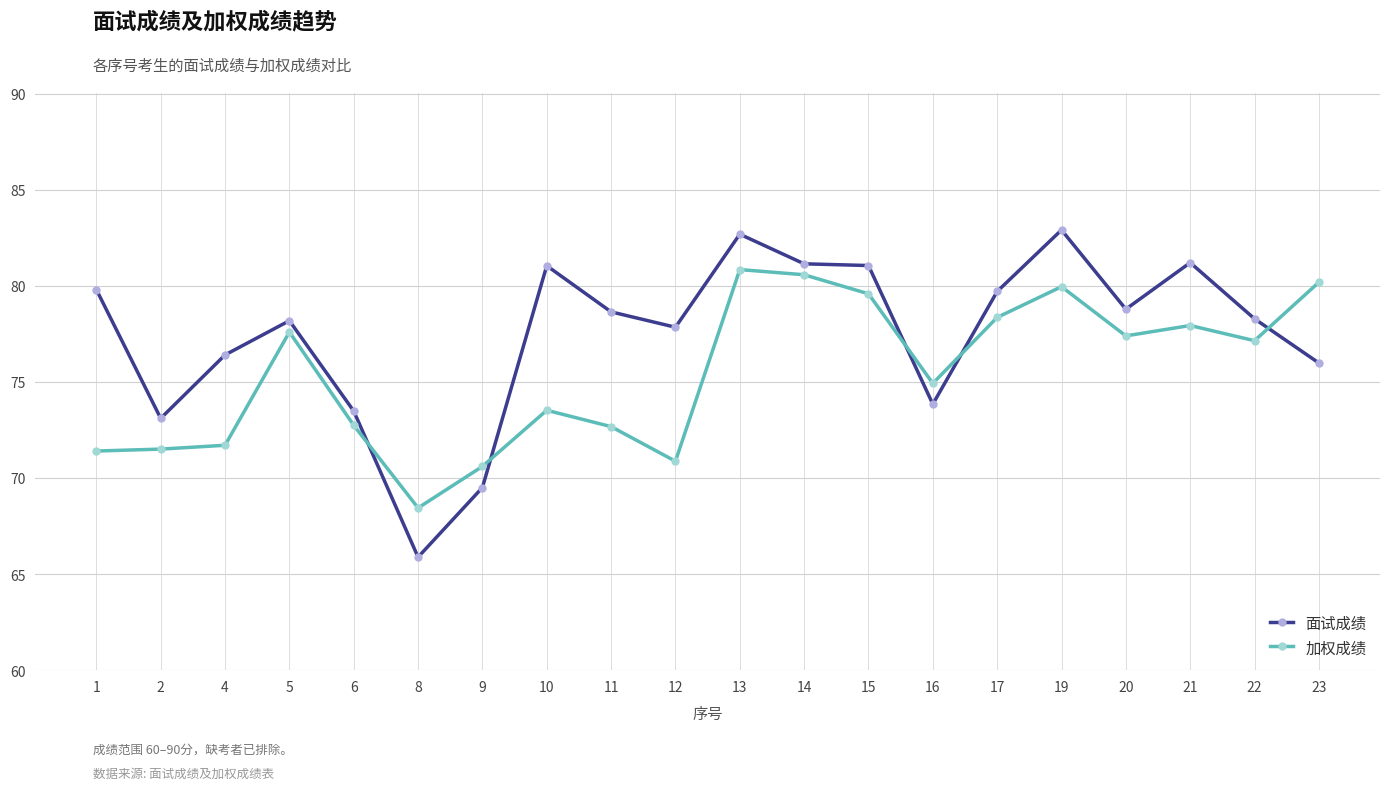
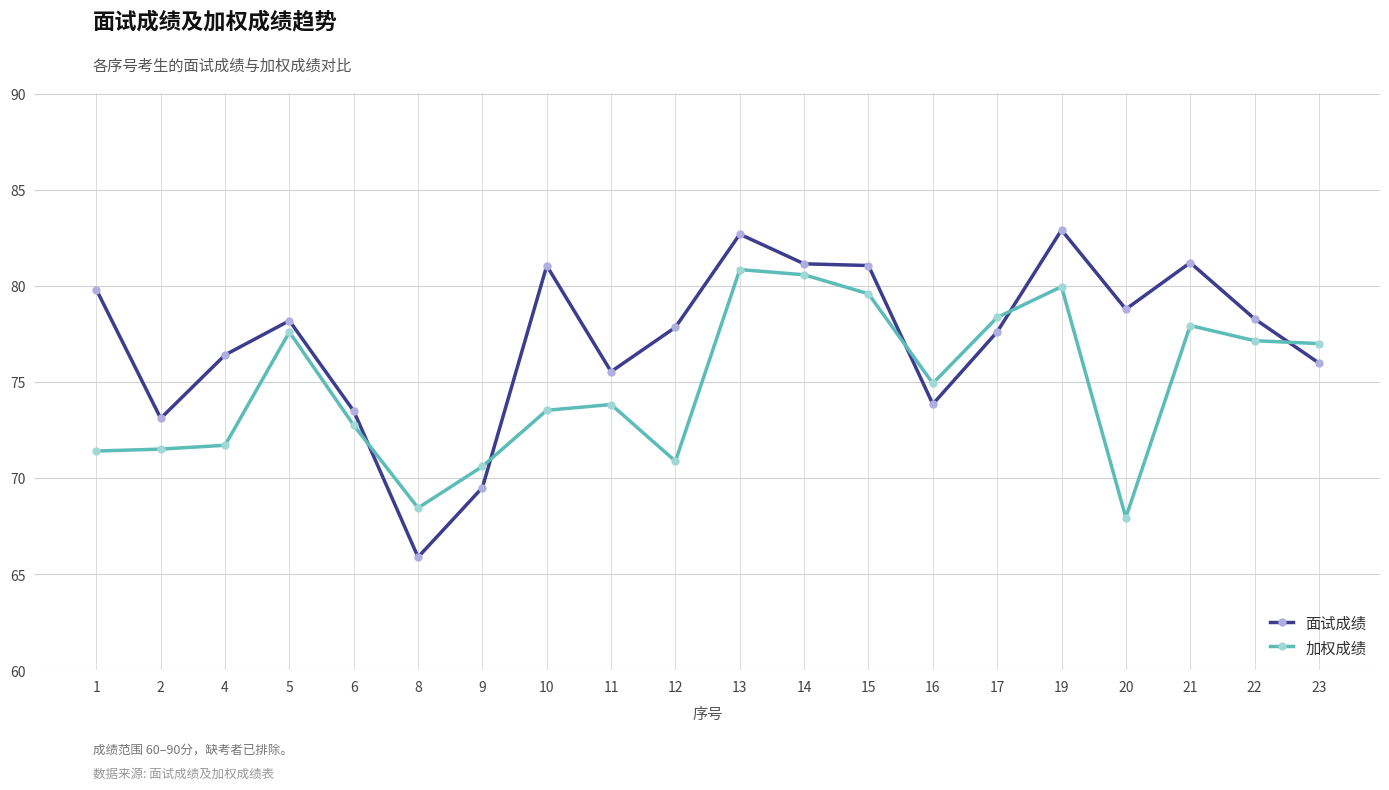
面试成绩, 11: 78.6 -> 75.5
加权成绩, 11: 72.7 -> 73.8
面试成绩, 17: 79.7 -> 77.6
加权成绩, 20: 77.4 -> 67.9
加权成绩, 23: 80.2 -> 77.0
